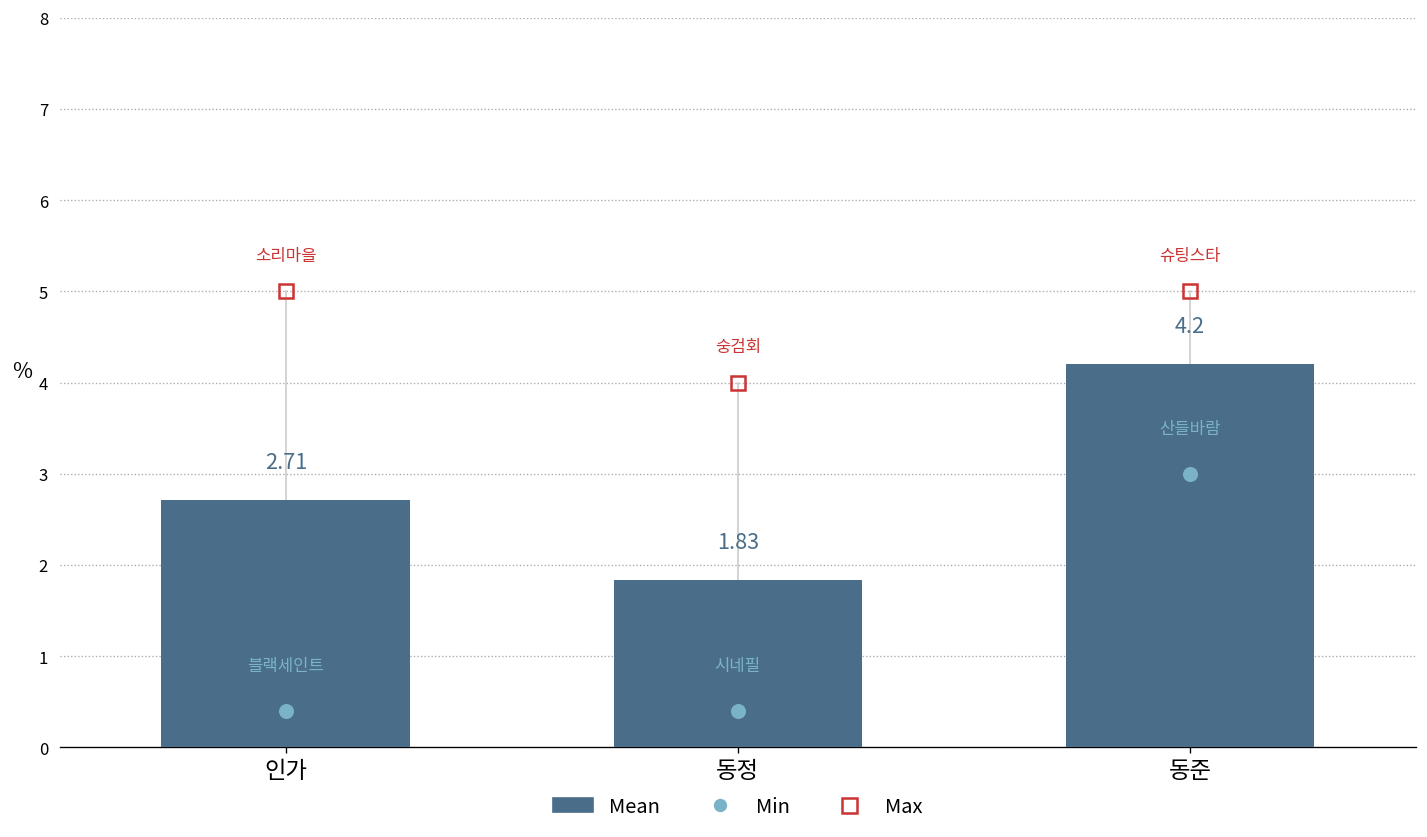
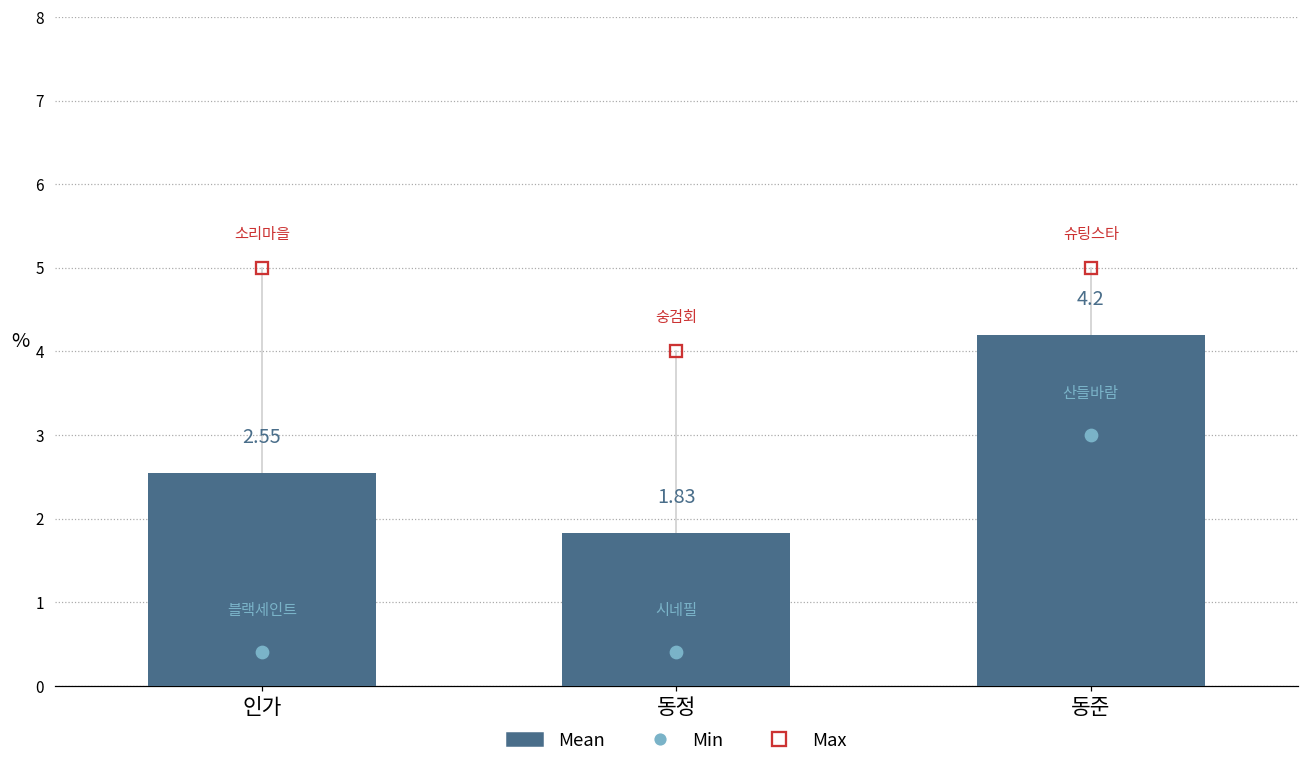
Mean, 인가: 2.71 -> 2.55
